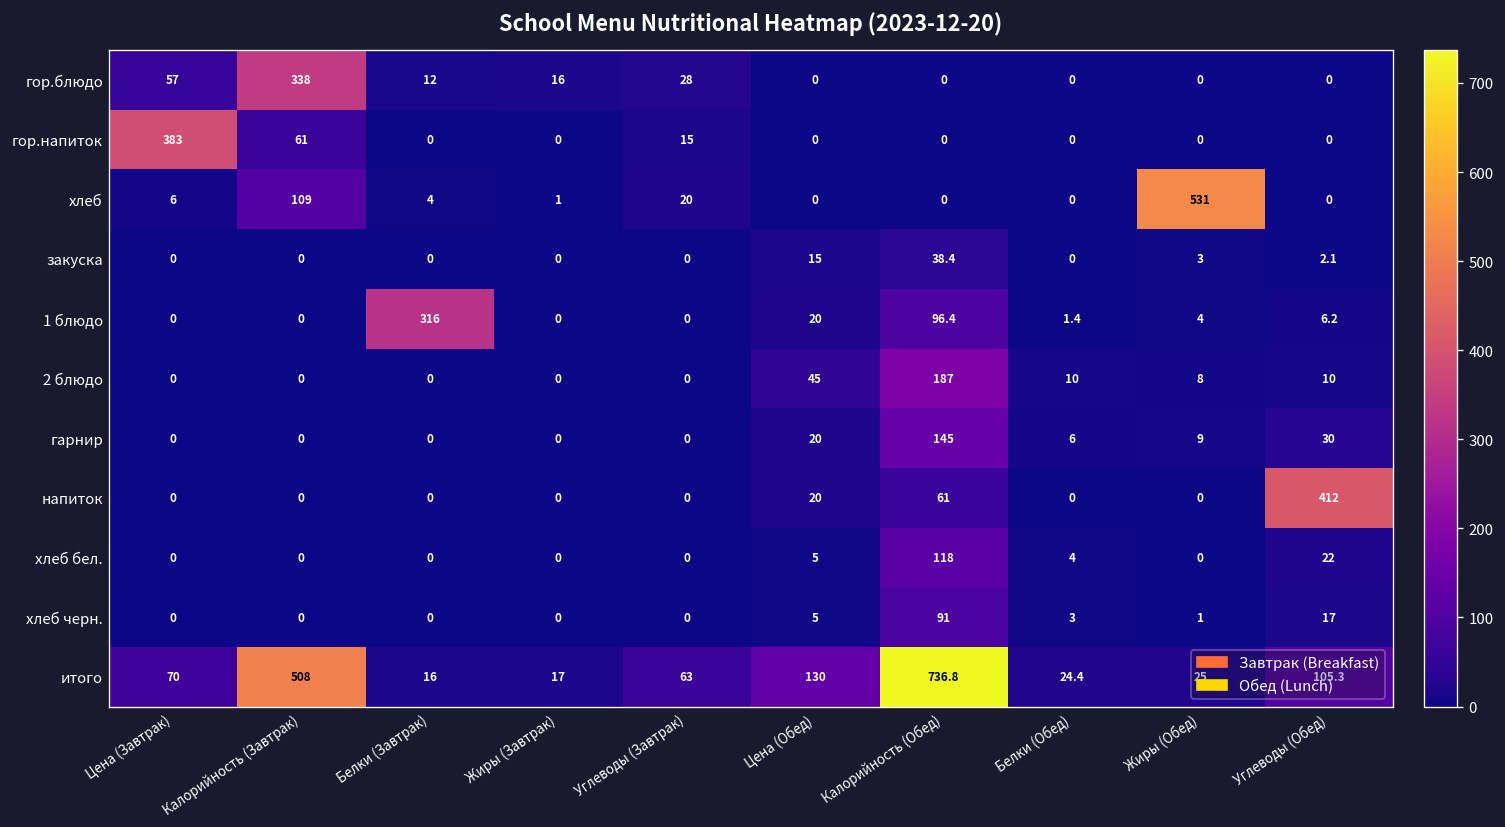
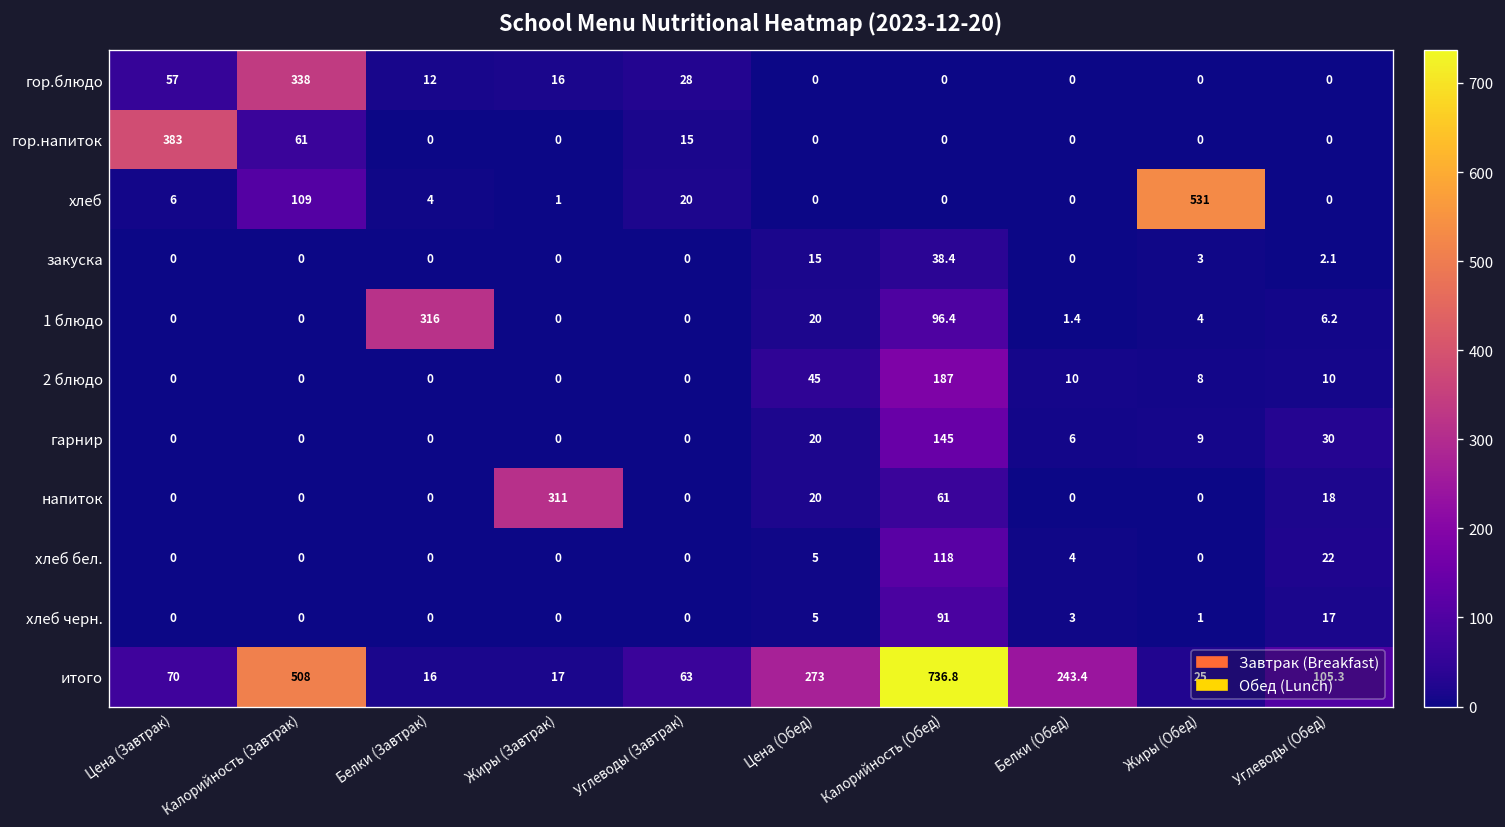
напиток, Жиры (Завтрак): 0 -> 311
напиток, Углеводы (Обед): 412 -> 18
итого, Цена (Обед): 130 -> 273
итого, Белки (Обед): 24.4 -> 243.4
